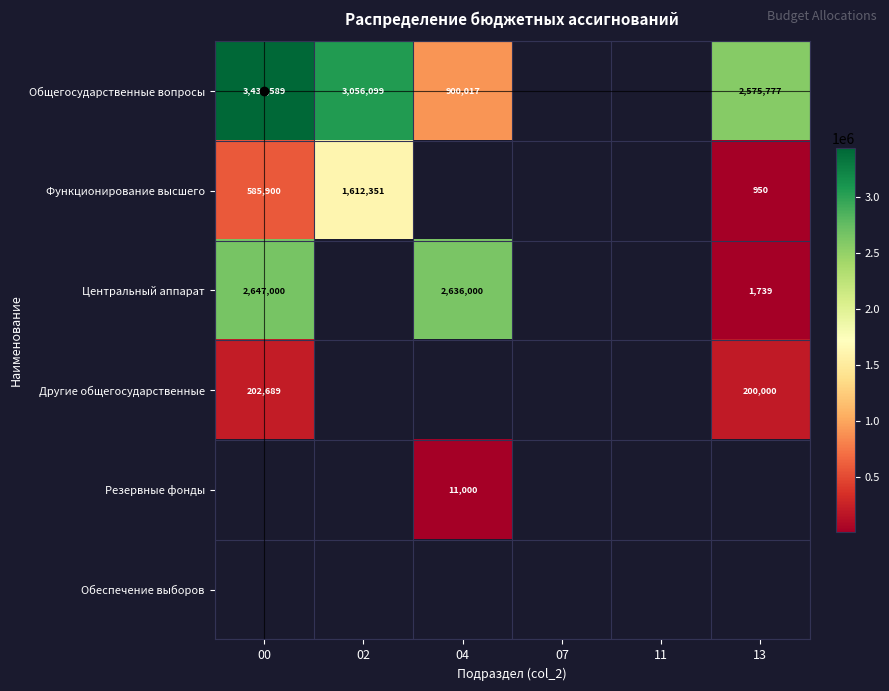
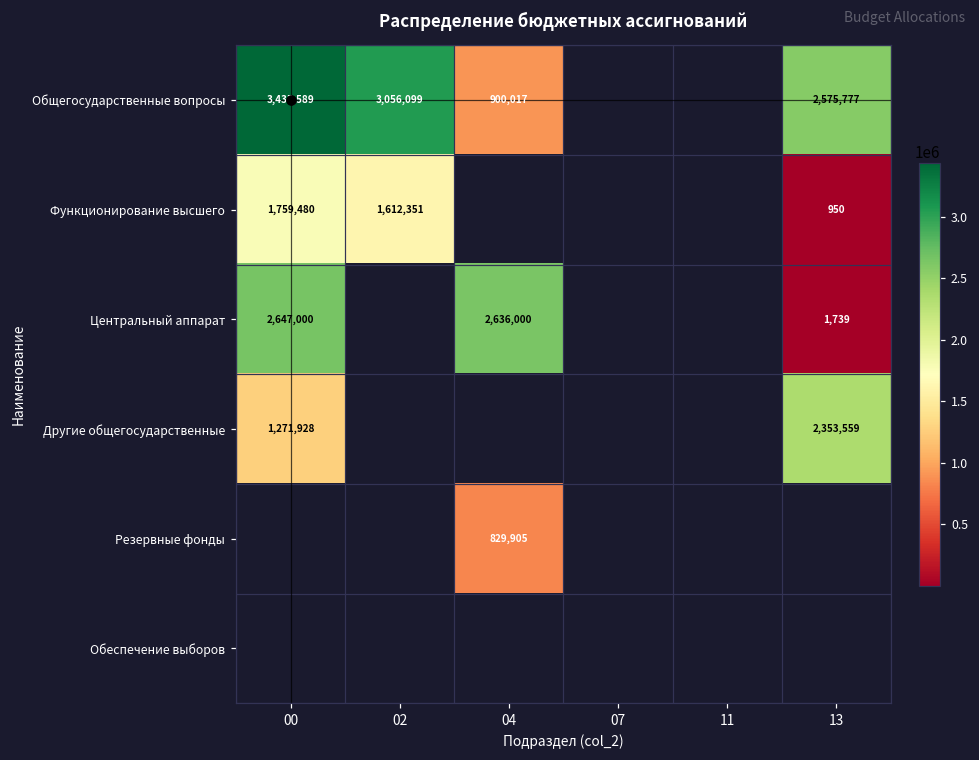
Функционирование высшего, 00: 585,900 -> 1,759,480
Другие общегосударственные, 00: 202,689 -> 1,271,928
Другие общегосударственные, 13: 200,000 -> 2,353,559
Резервные фонды, 04: 11,000 -> 829,905
